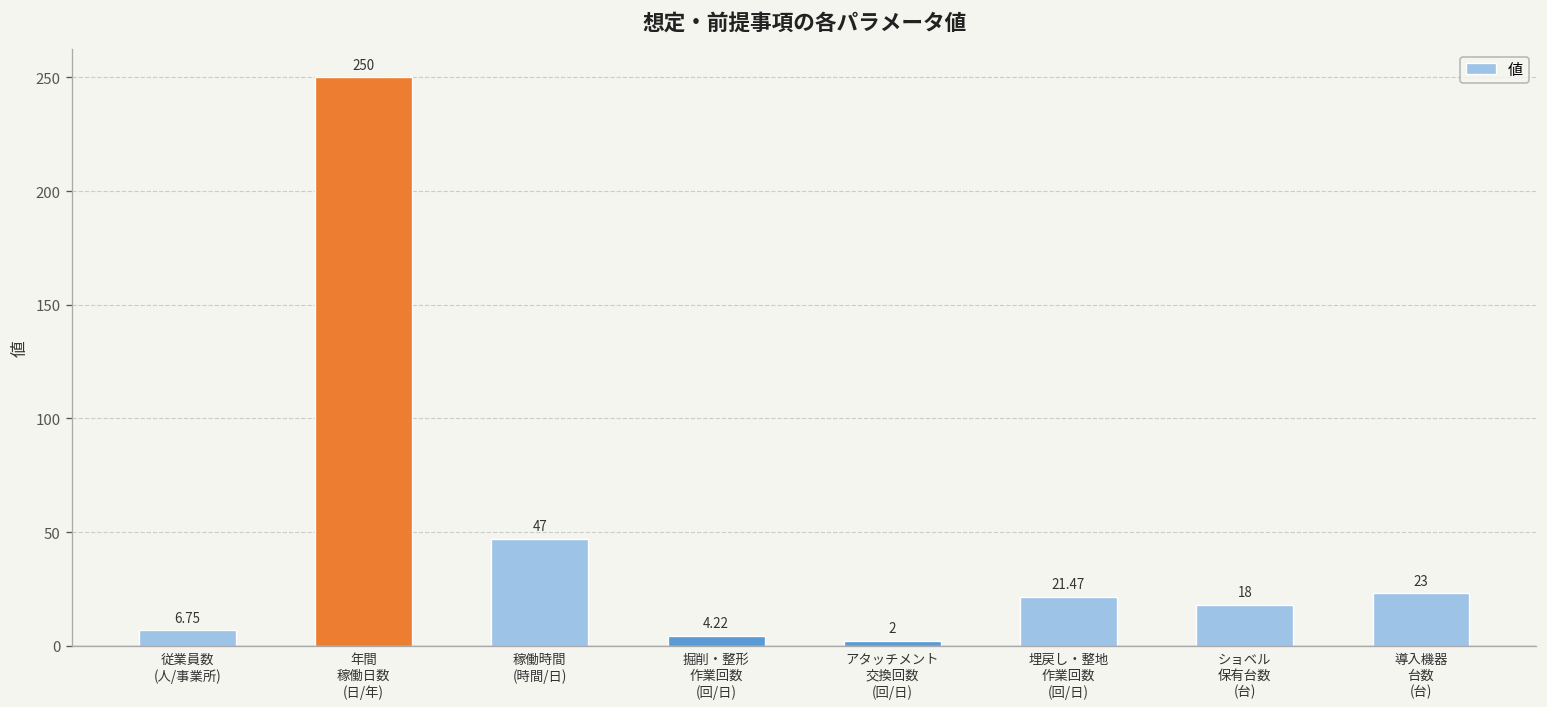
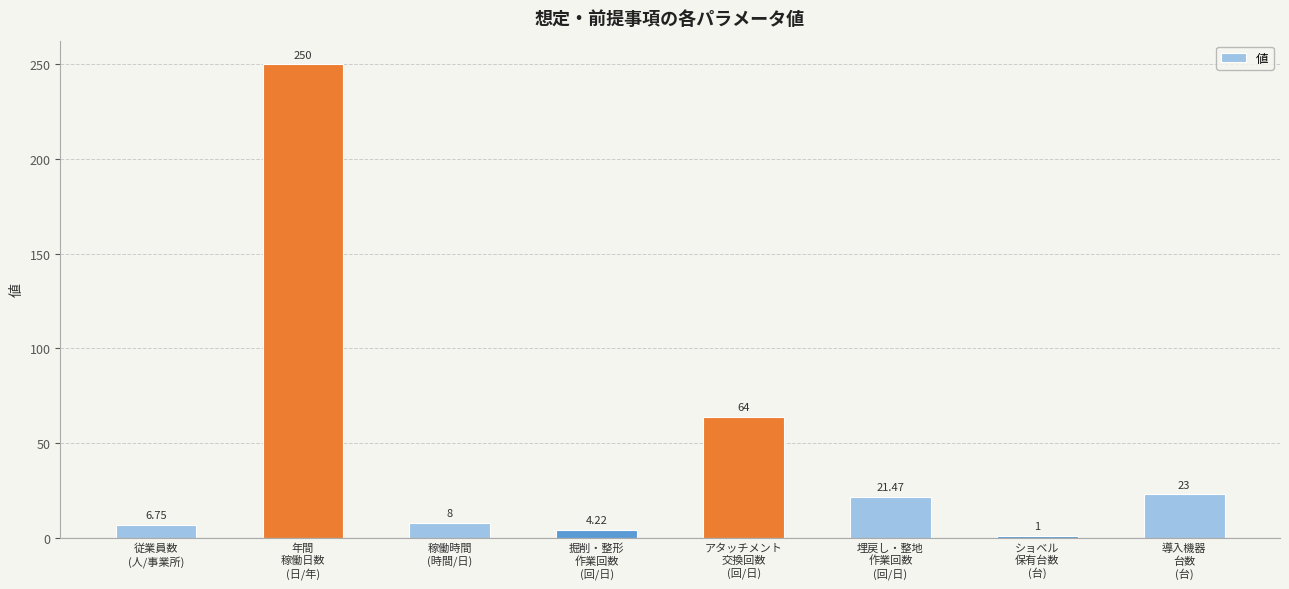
稼働時間 (時間/日): 47 -> 8
アタッチメント 交換回数 (回/日): 2 -> 64
ショベル 保有台数 (台): 18 -> 1
